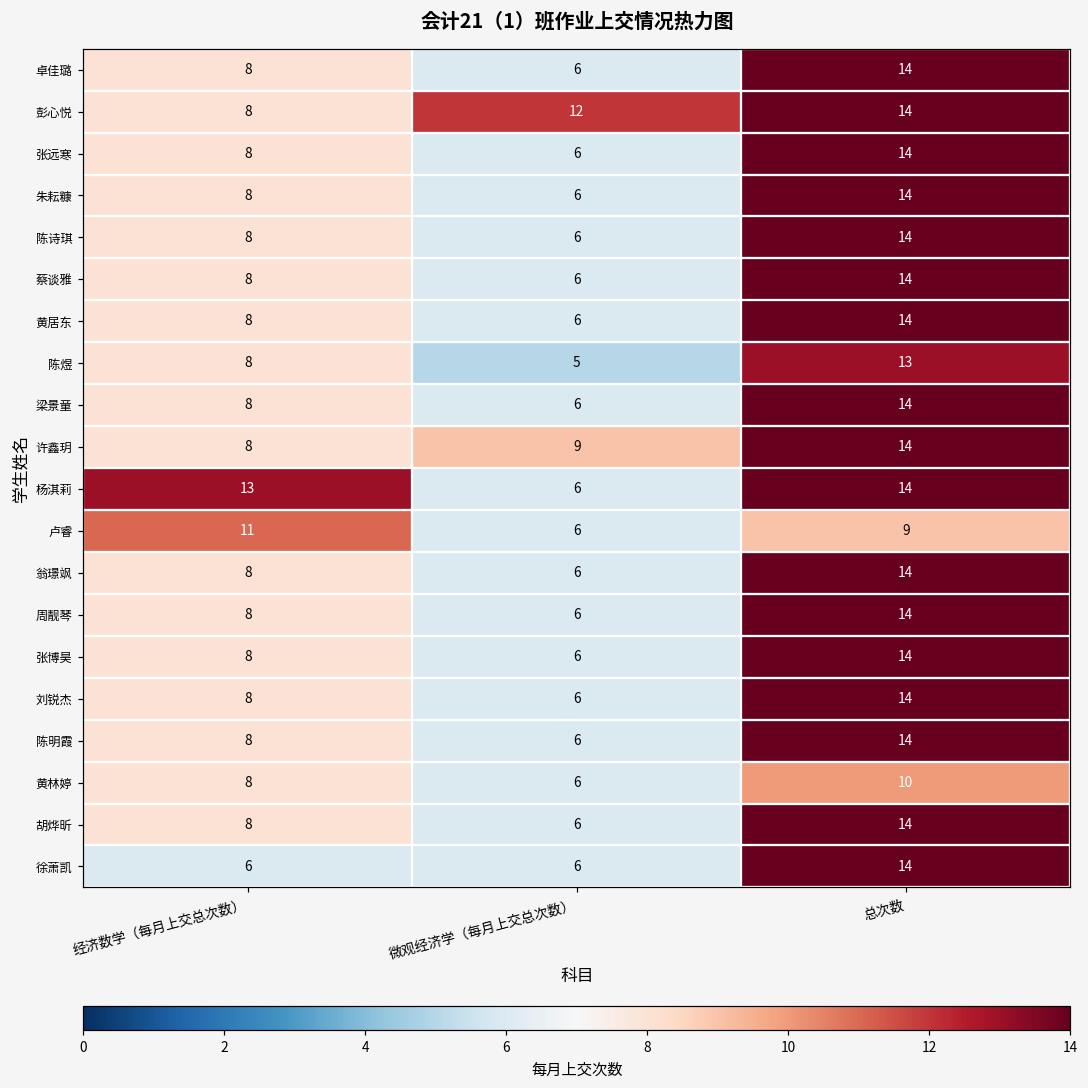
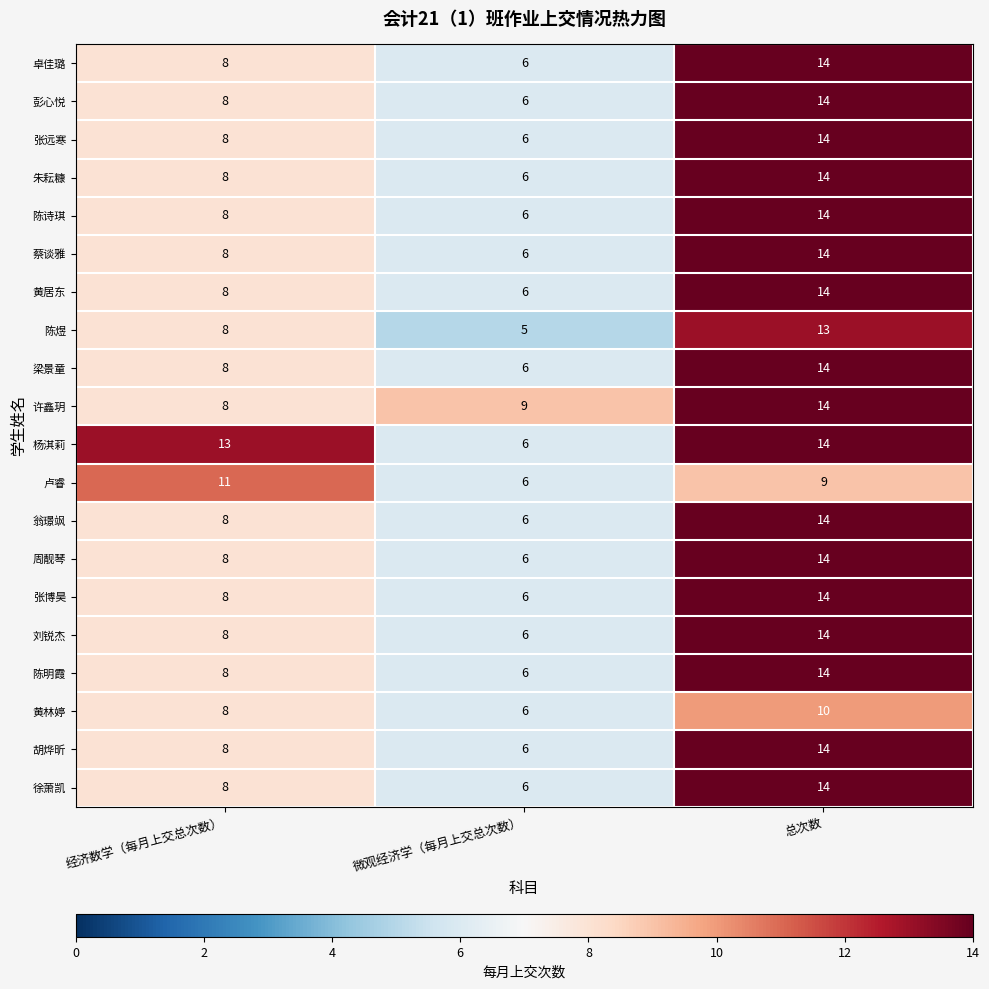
彭心悦, 微观经济学（每月上交总次数）: 12 -> 6
徐萧凯, 经济数学（每月上交总次数）: 6 -> 8
